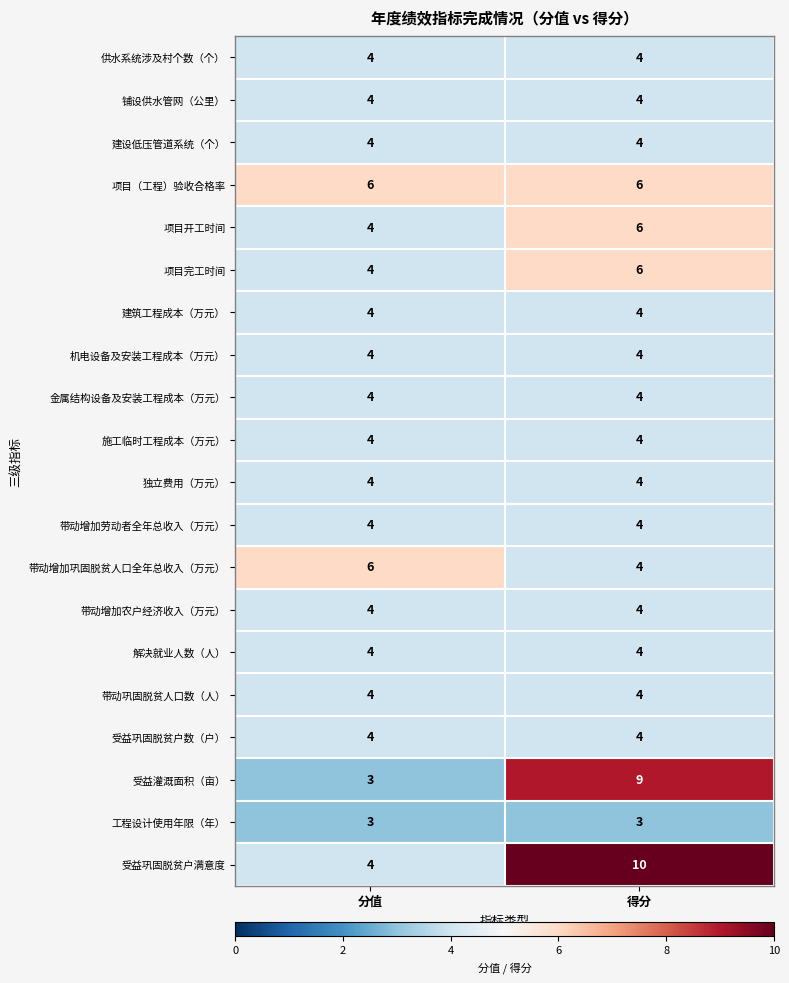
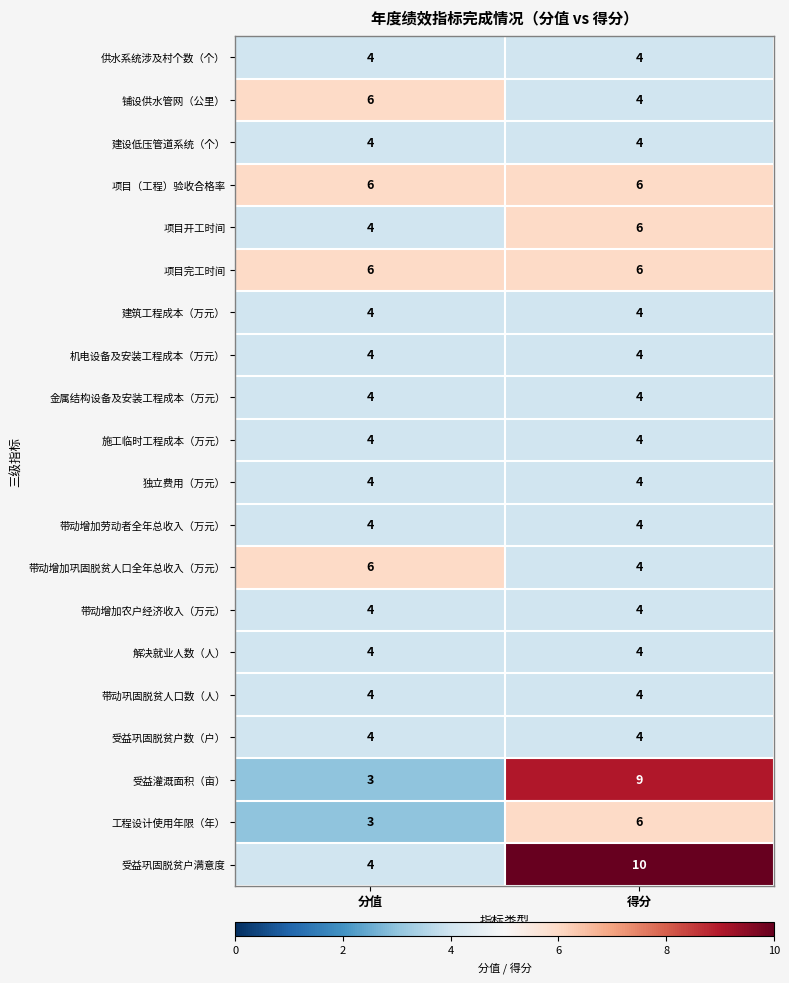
铺设供水管网（公里）, 分值: 4 -> 6
项目完工时间, 分值: 4 -> 6
工程设计使用年限（年）, 得分: 3 -> 6
